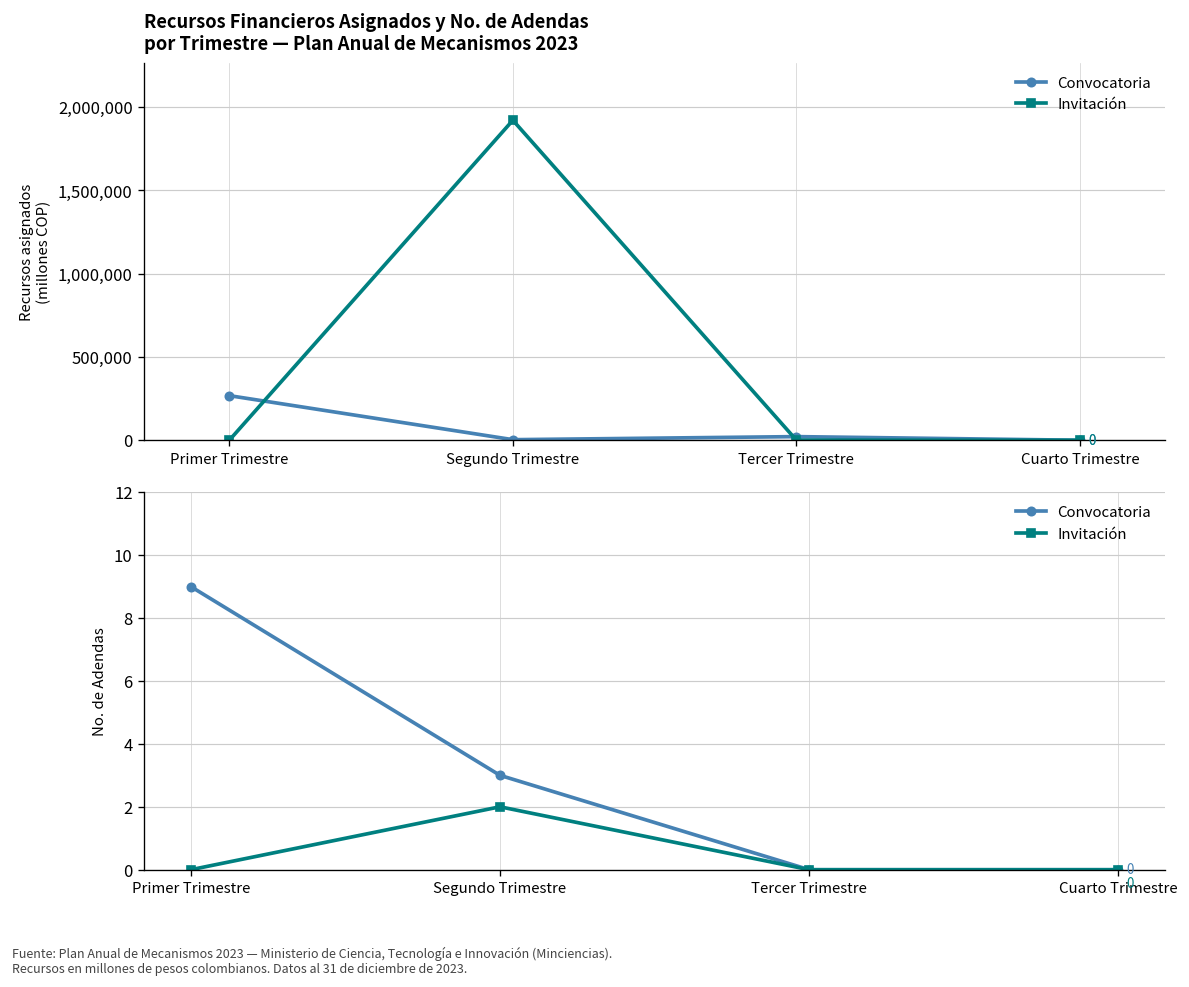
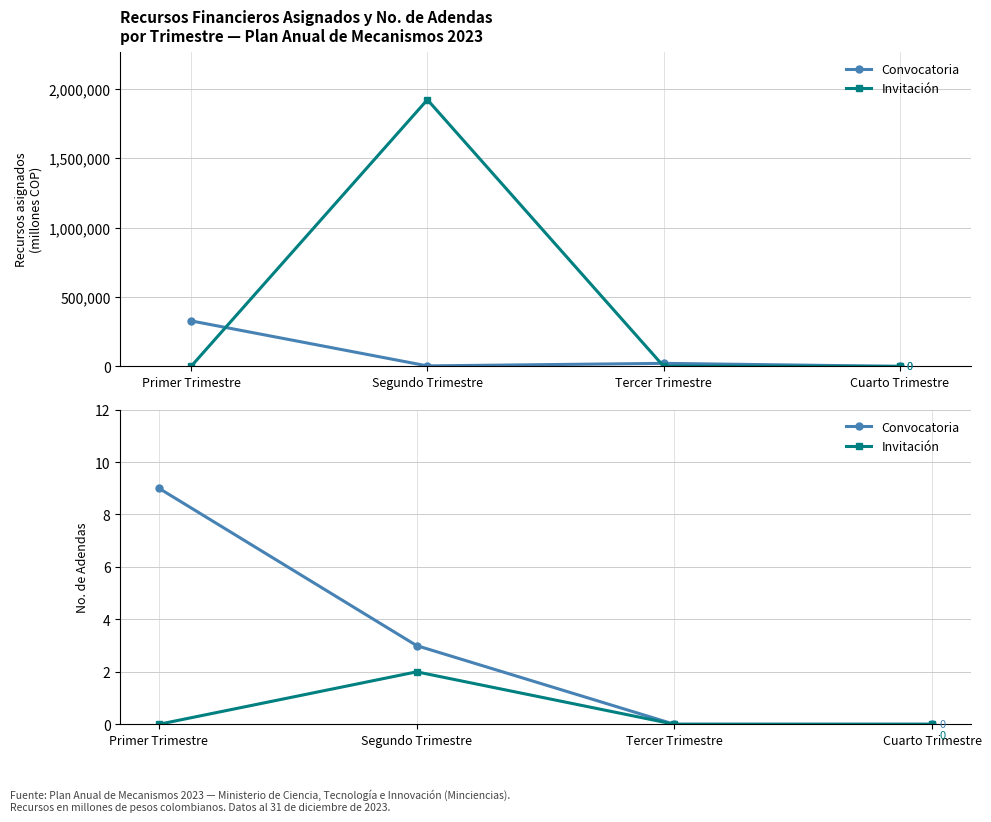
Recursos Financieros Asignados y No. de Adendas por Trimestre — Plan Anual de Mecanismos 2023, Convocatoria, Primer Trimestre: 270,000 -> 330,000
